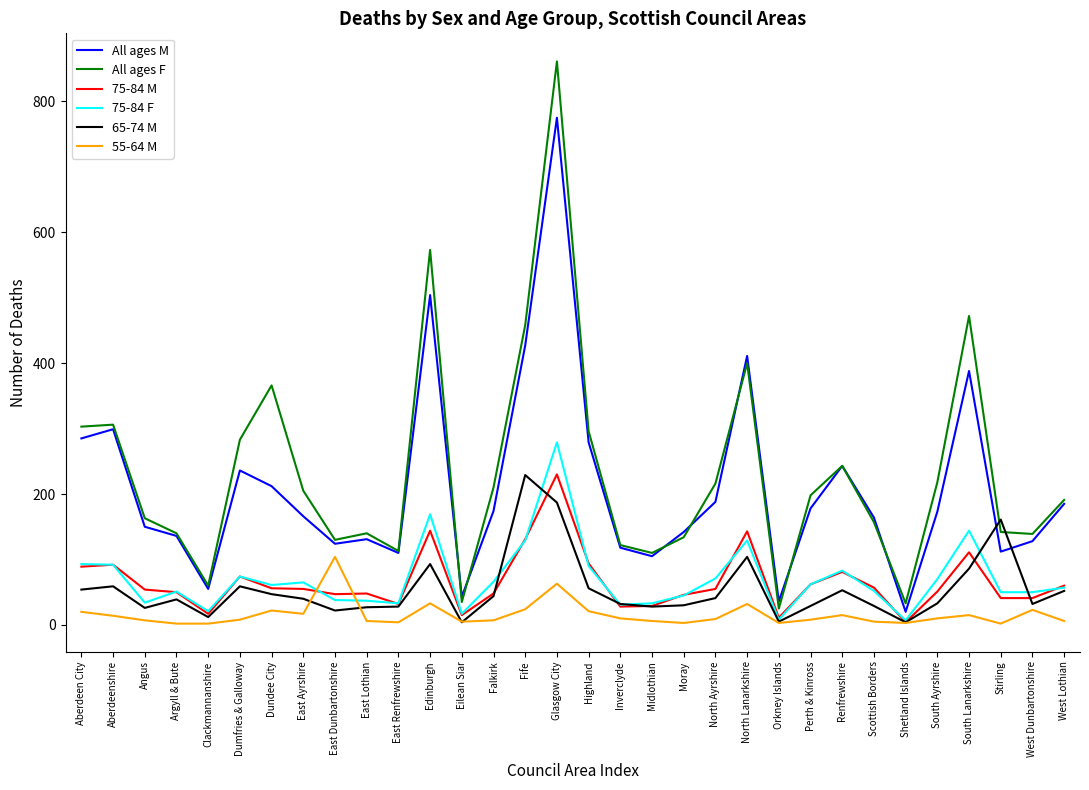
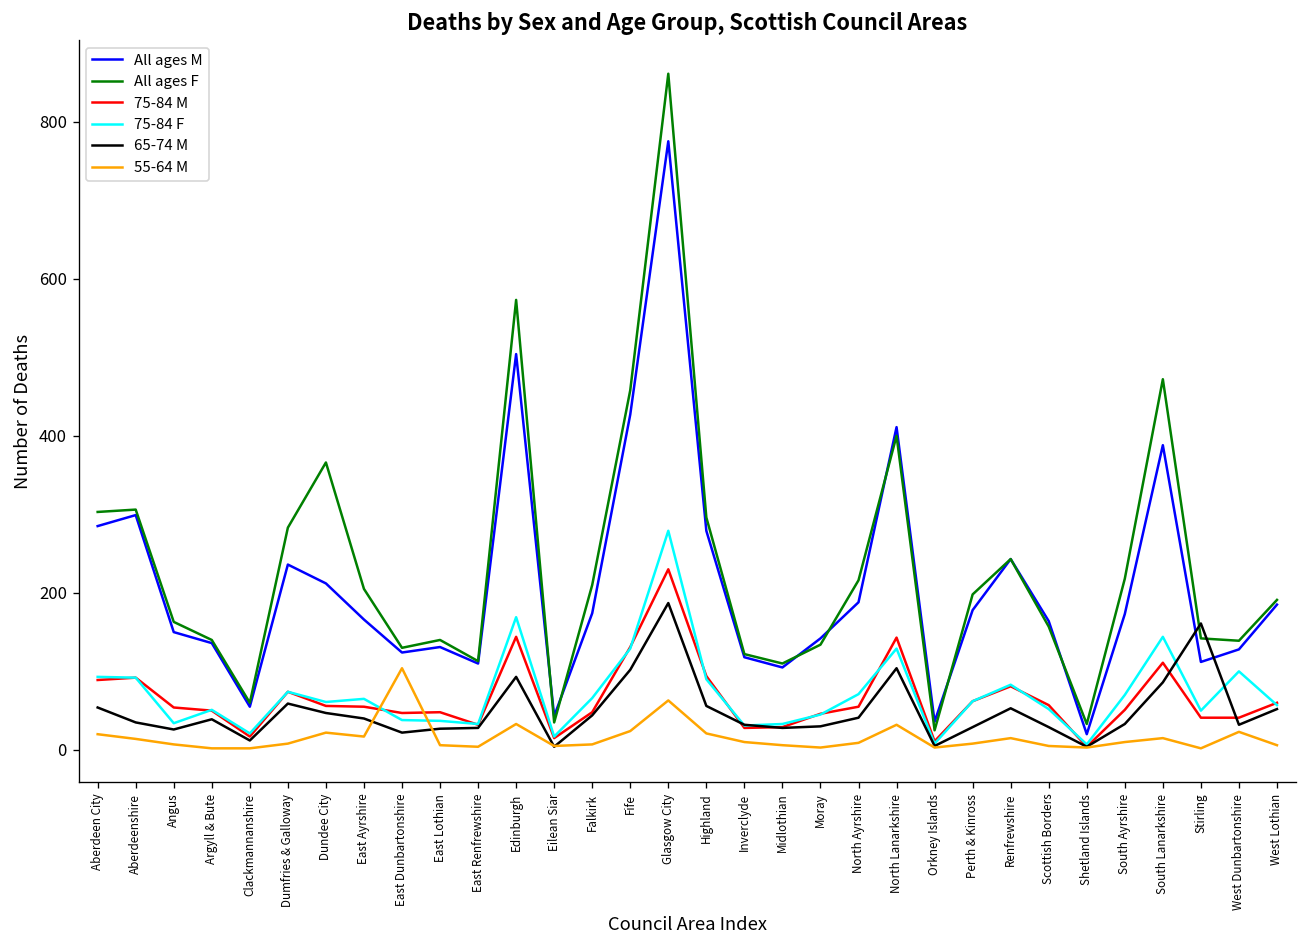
65-74 M, Aberdeenshire: 60 -> 40
65-74 M, Fife: 230 -> 100
75-84 F, West Dunbartonshire: 50 -> 100
